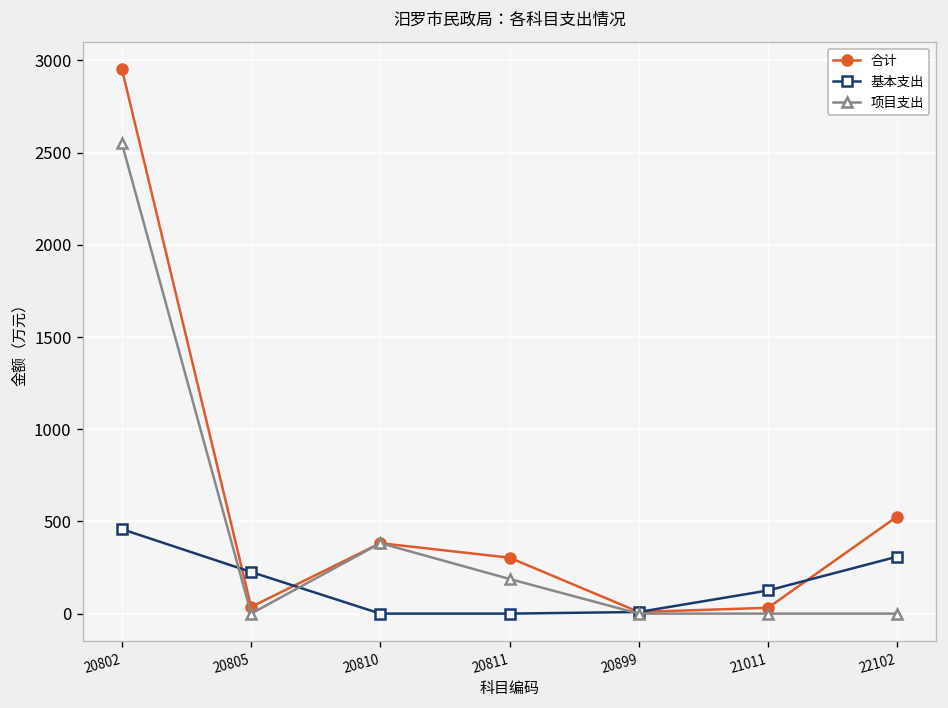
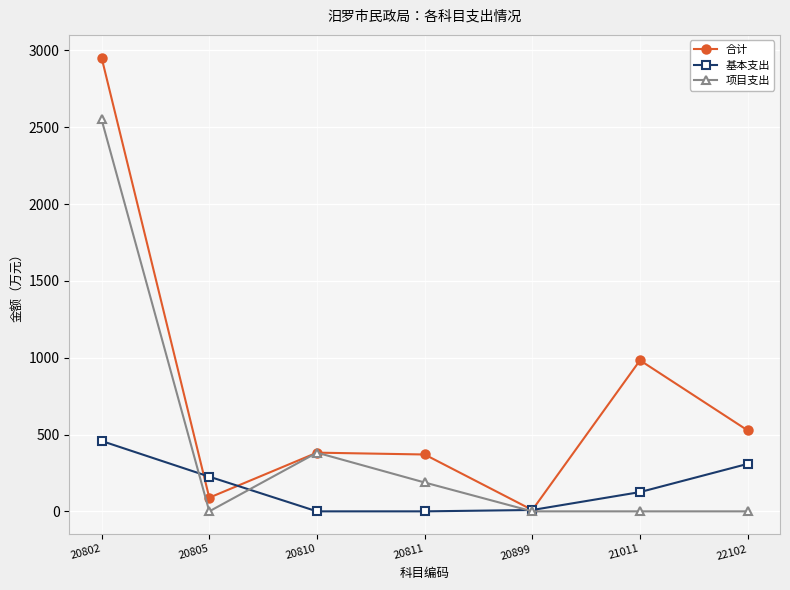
合计, 20805: 40 -> 90
合计, 20811: 300 -> 370
合计, 21011: 30 -> 980
